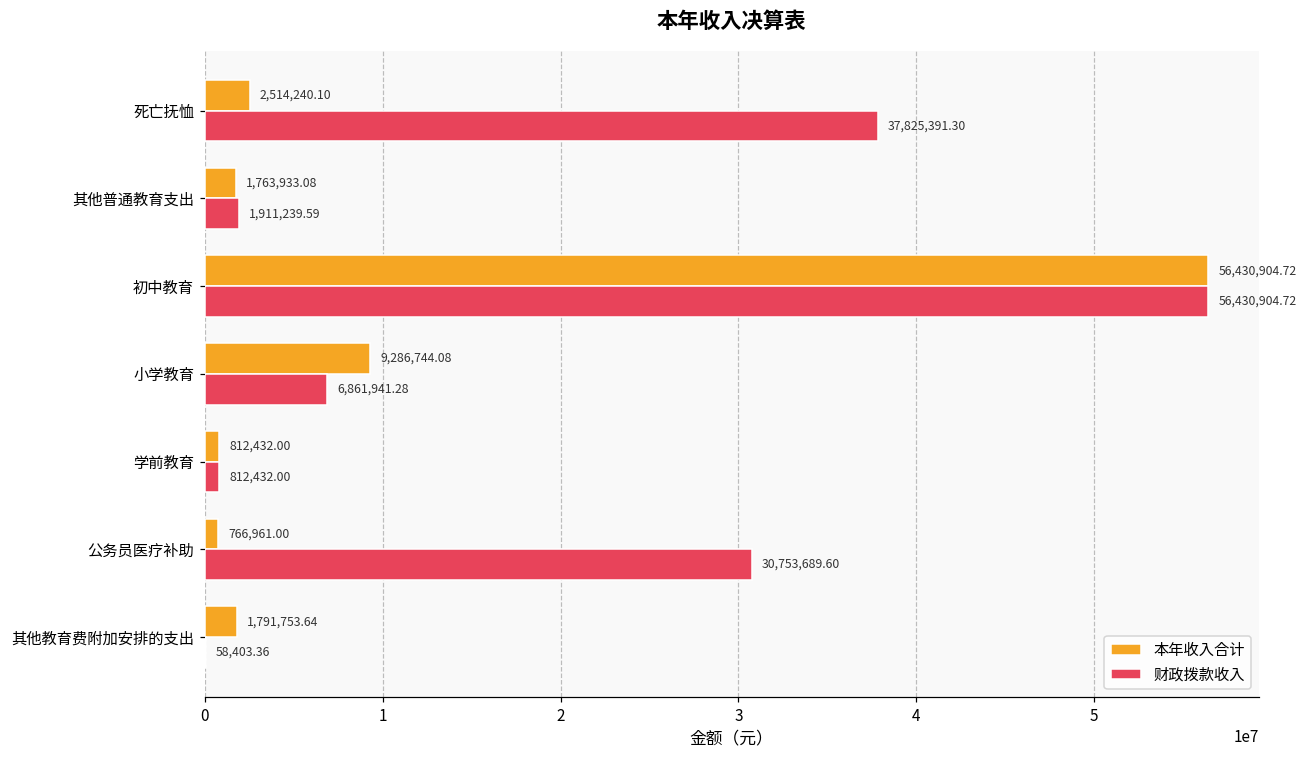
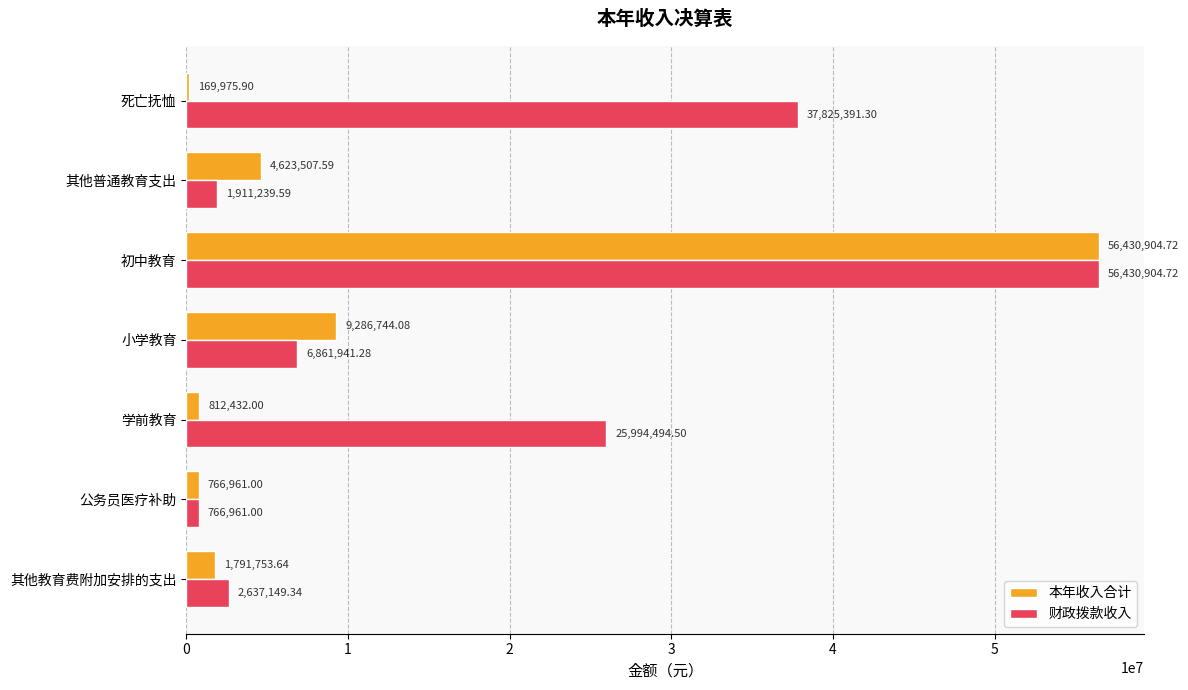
本年收入合计, 死亡抚恤: 2,514,240.10 -> 169,975.90
本年收入合计, 其他普通教育支出: 1,763,933.08 -> 4,623,507.59
财政拨款收入, 学前教育: 812,432.00 -> 25,994,494.50
财政拨款收入, 公务员医疗补助: 30,753,689.60 -> 766,961.00
财政拨款收入, 其他教育费附加安排的支出: 58,403.36 -> 2,637,149.34
